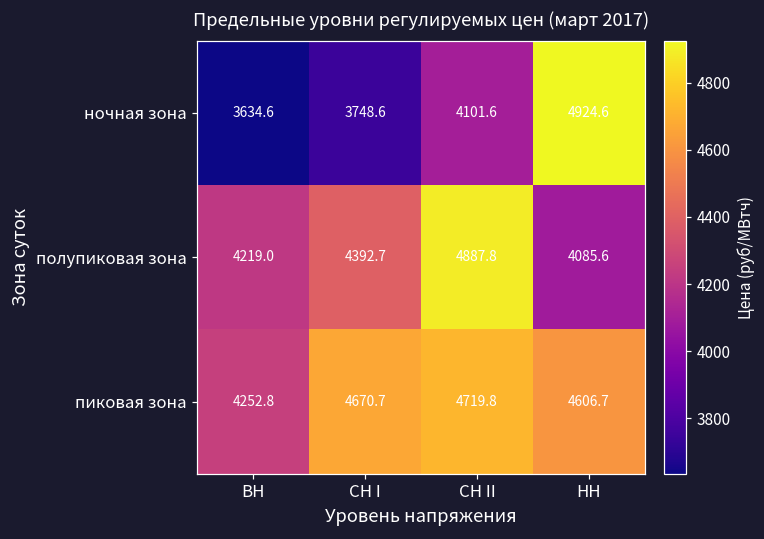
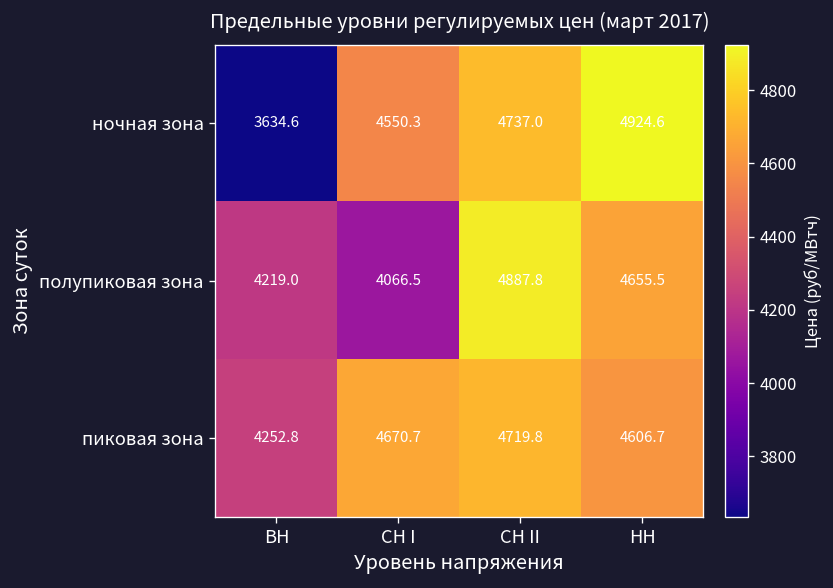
ночная зона, СН I: 3748.6 -> 4550.3
ночная зона, СН II: 4101.6 -> 4737.0
полупиковая зона, СН I: 4392.7 -> 4066.5
полупиковая зона, НН: 4085.6 -> 4655.5
